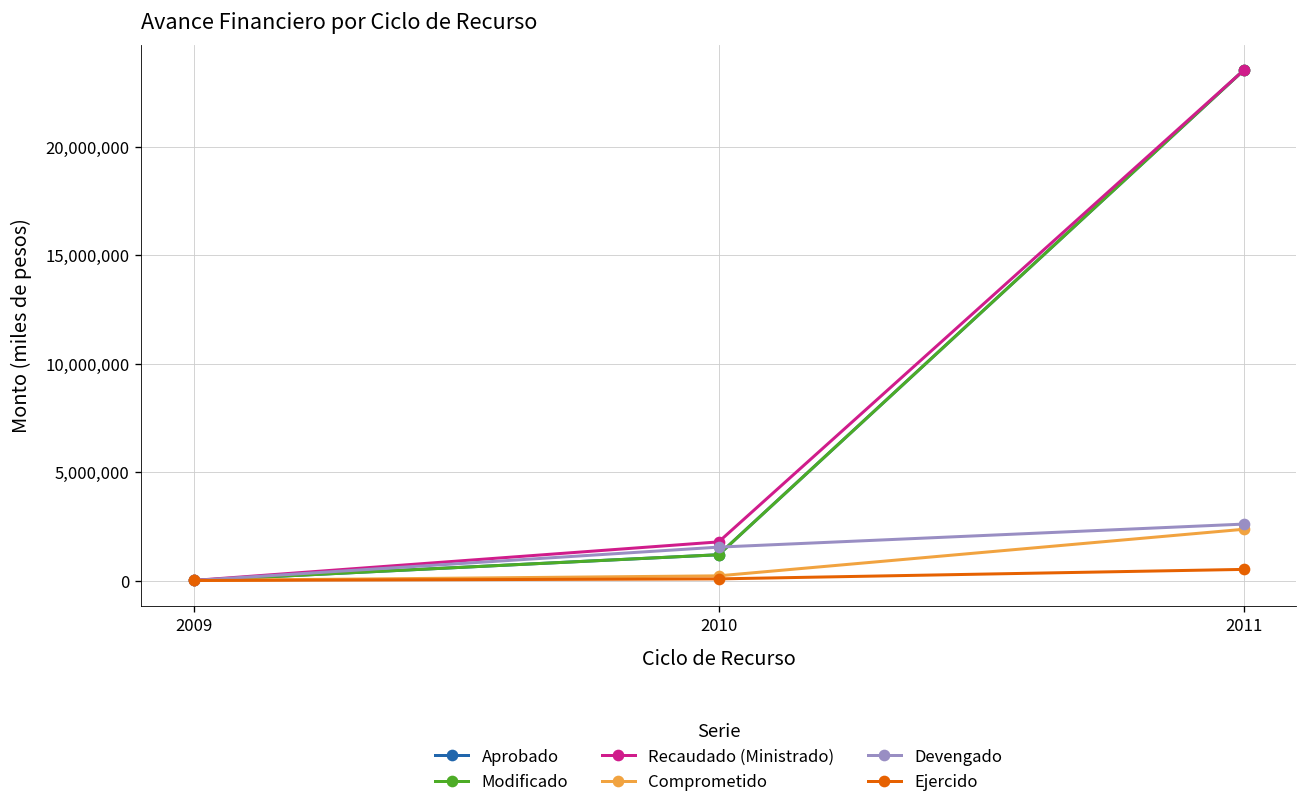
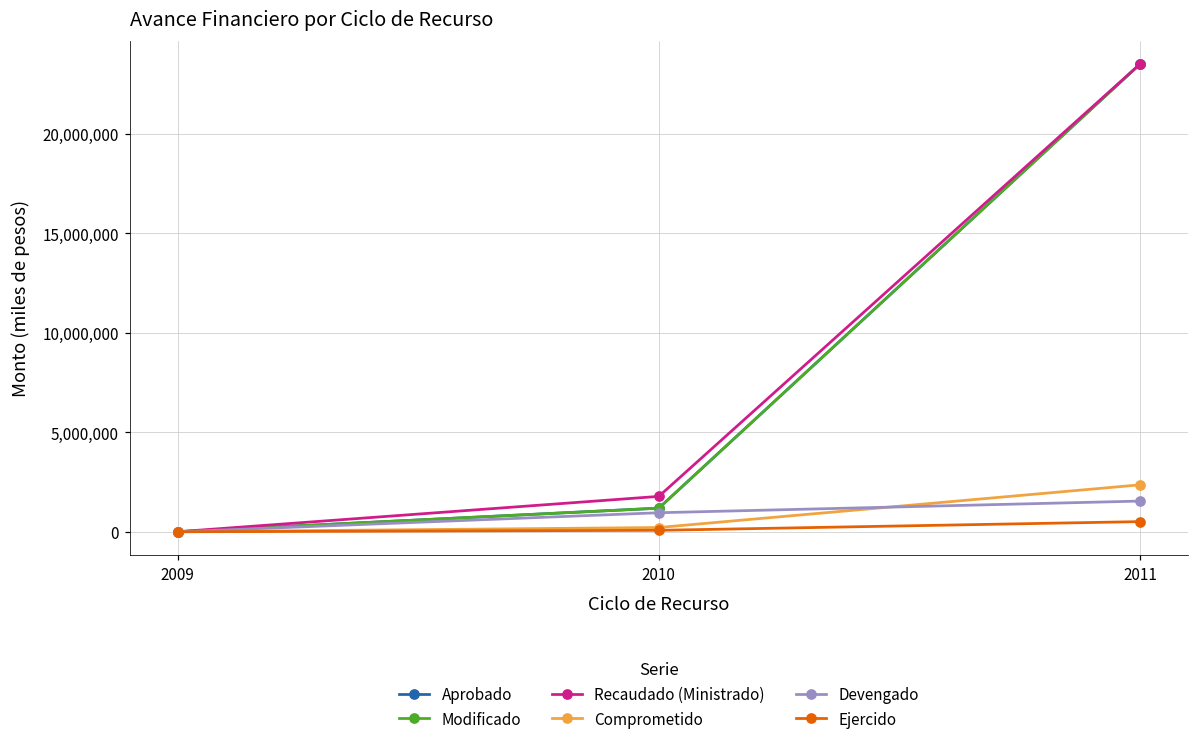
Devengado, 2010: 1,500,000 -> 1,000,000
Devengado, 2011: 2,600,000 -> 1,500,000
